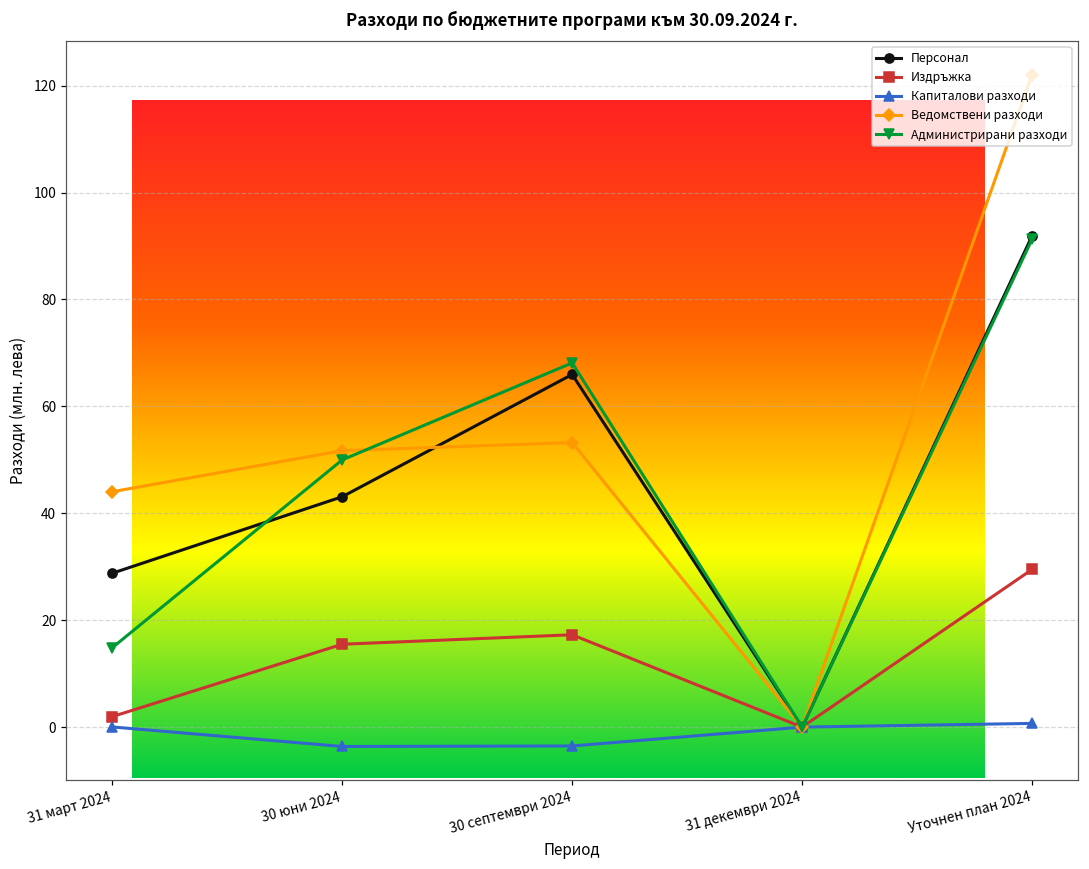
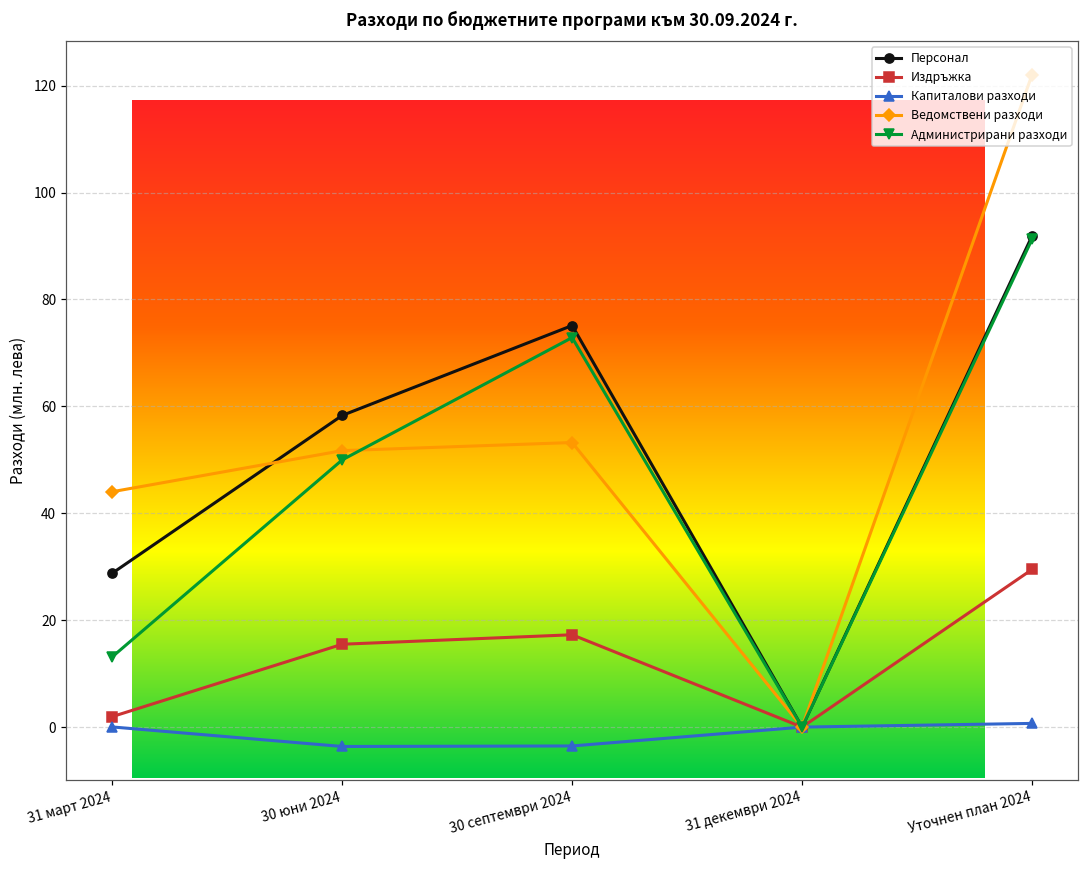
Администрирани разходи, 31 март 2024: 15 -> 13
Персонал, 30 юни 2024: 43 -> 58
Персонал, 30 септември 2024: 66 -> 75
Администрирани разходи, 30 септември 2024: 68 -> 73
